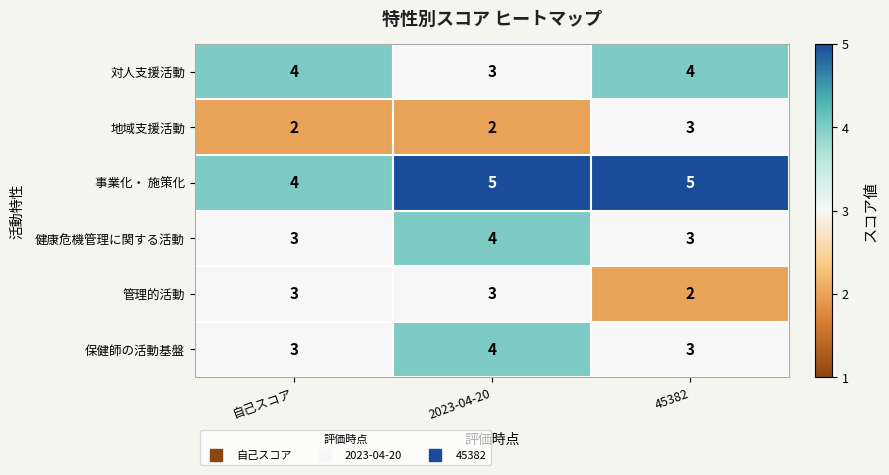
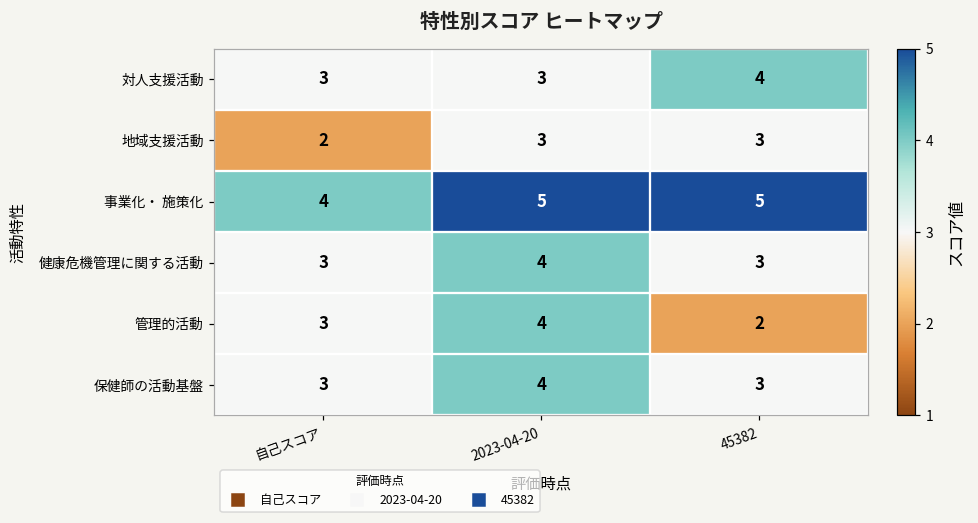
対人支援活動, 自己スコア: 4 -> 3
地域支援活動, 2023-04-20: 2 -> 3
管理的活動, 2023-04-20: 3 -> 4
